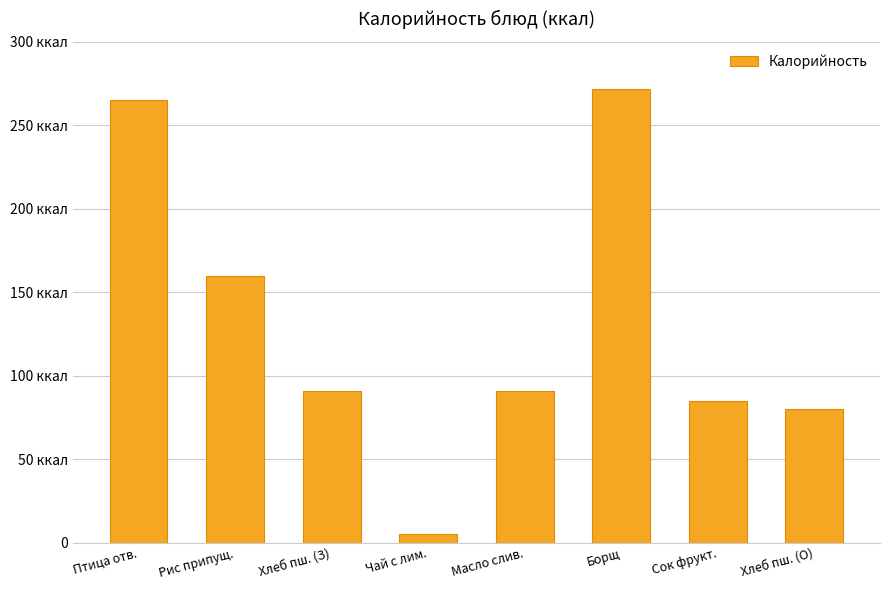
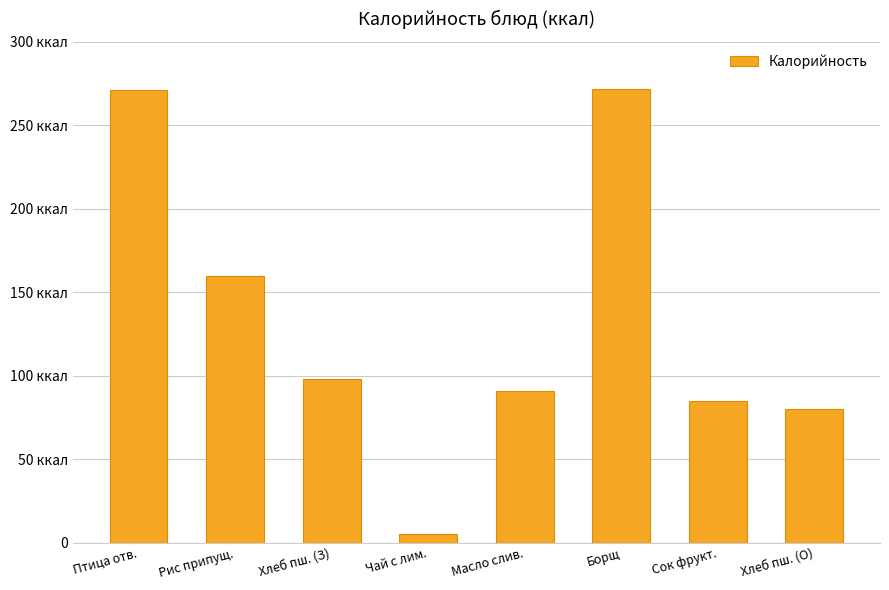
Птица отв.: 265 ккал -> 271 ккал
Хлеб пш. (З): 91 ккал -> 98 ккал
